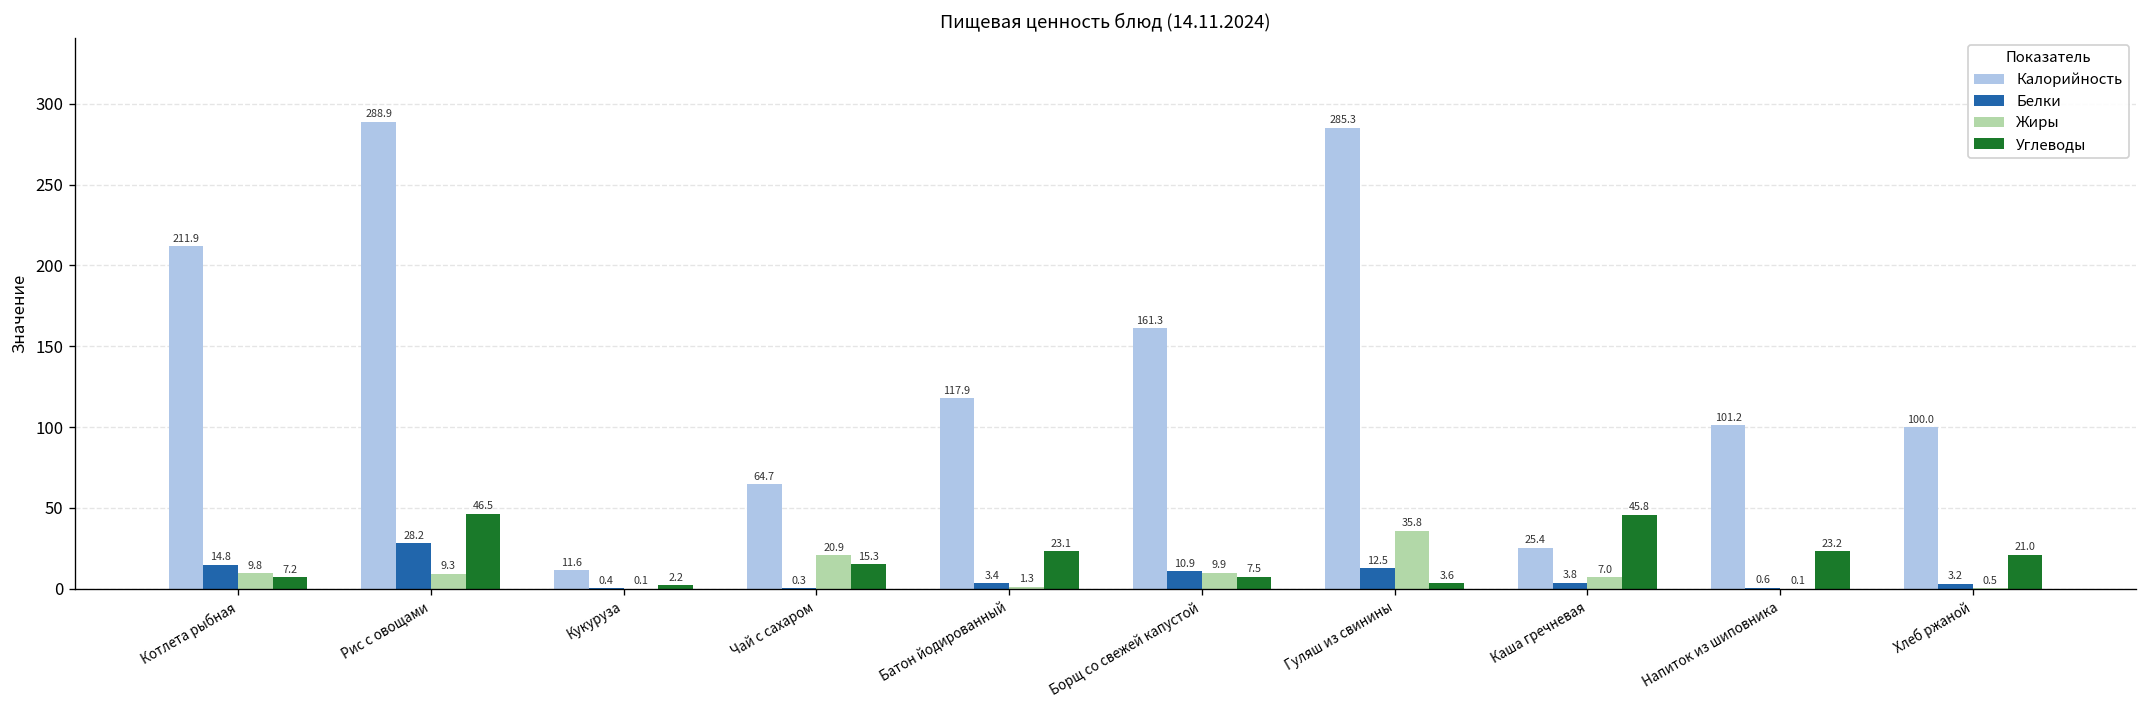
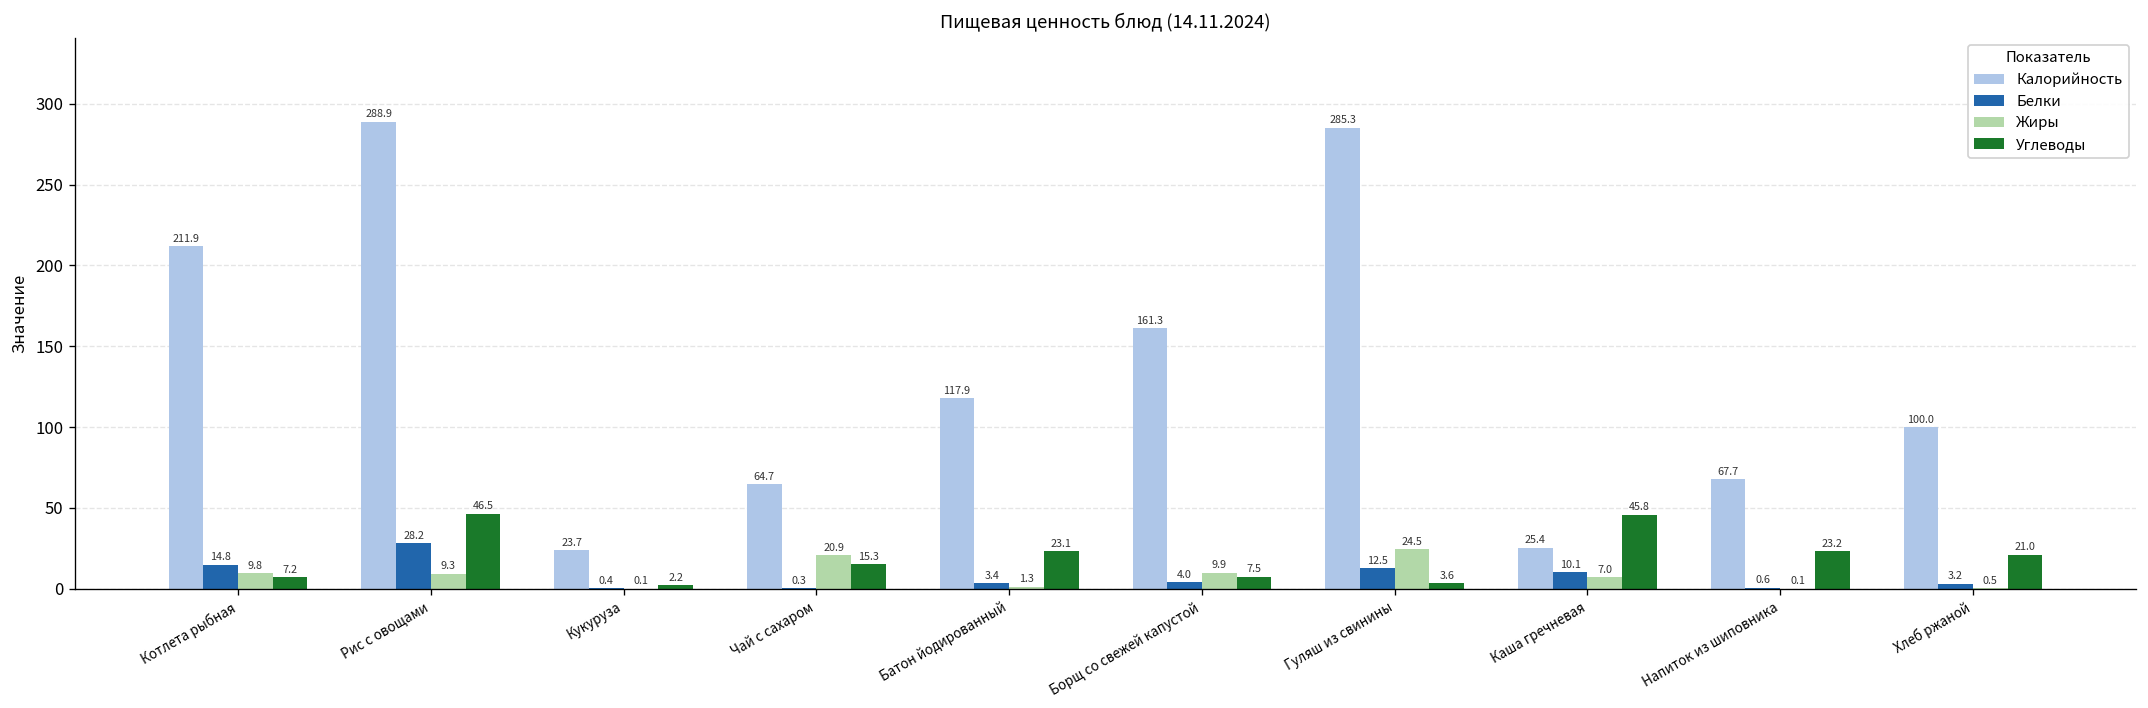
Калорийность, Кукуруза: 11.6 -> 23.7
Белки, Борщ со свежей капустой: 10.9 -> 4.0
Жиры, Гуляш из свинины: 35.8 -> 24.5
Белки, Каша гречневая: 3.8 -> 10.1
Калорийность, Напиток из шиповника: 101.2 -> 67.7
